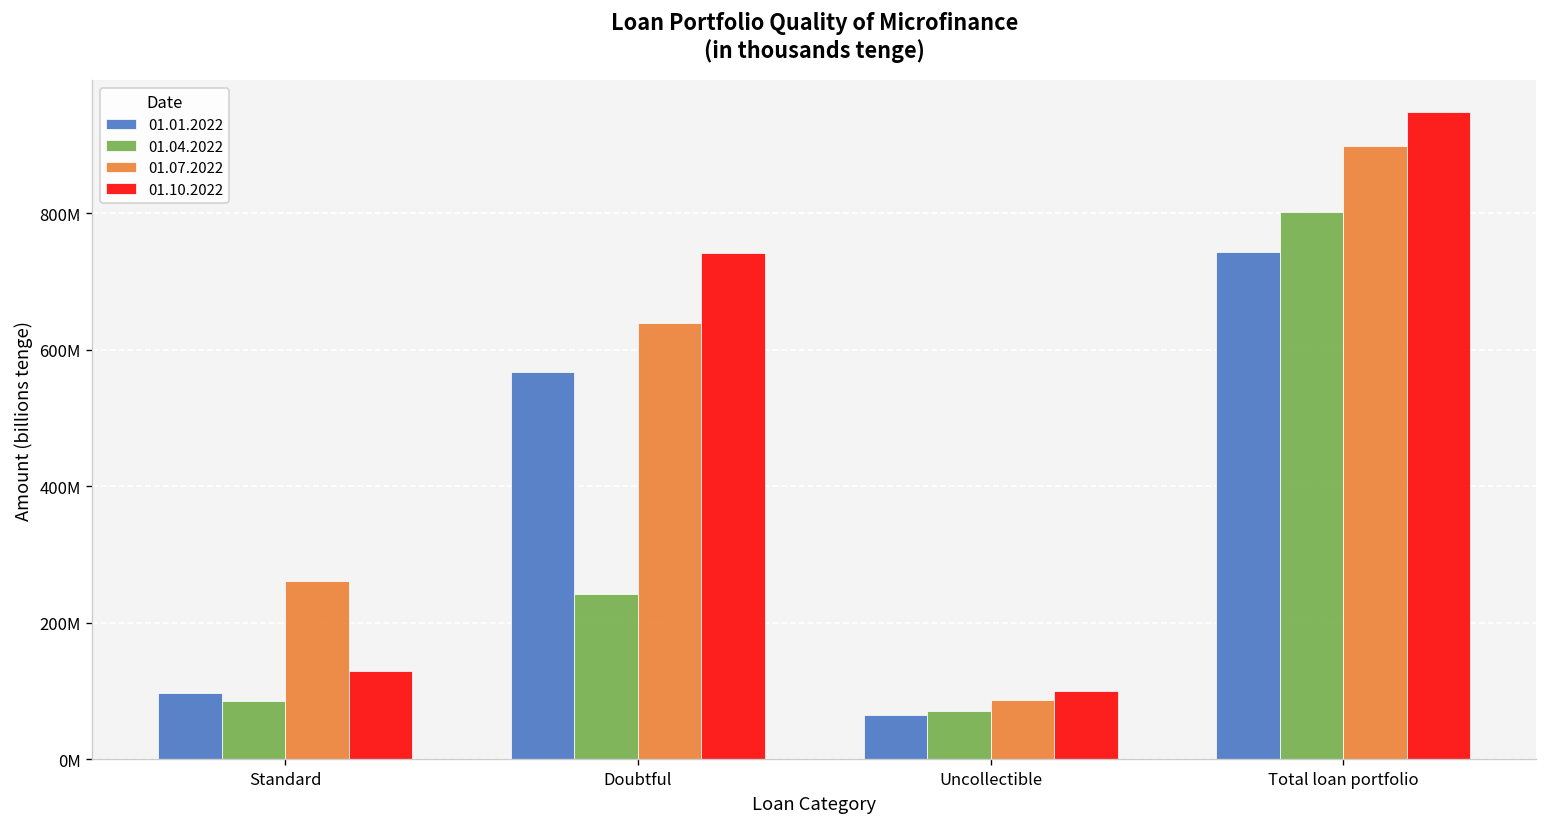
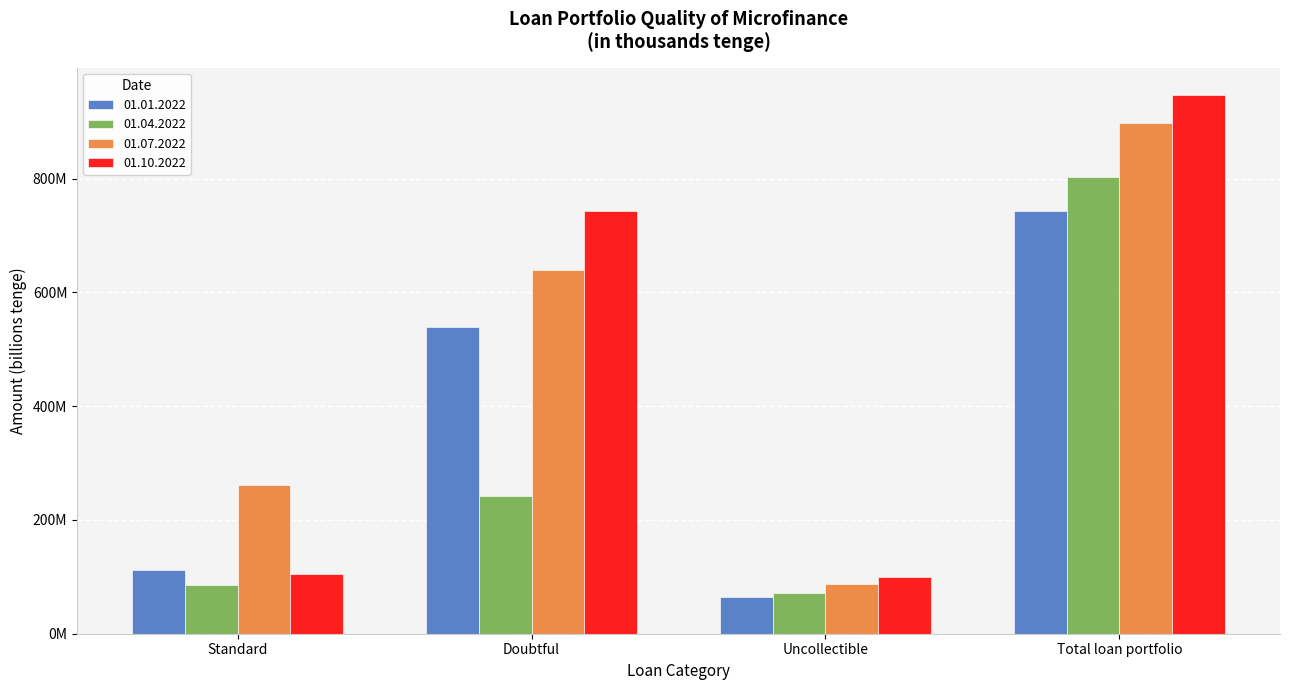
01.01.2022, Standard: 100000000 -> 110000000
01.10.2022, Standard: 130000000 -> 110000000
01.01.2022, Doubtful: 570000000 -> 540000000
